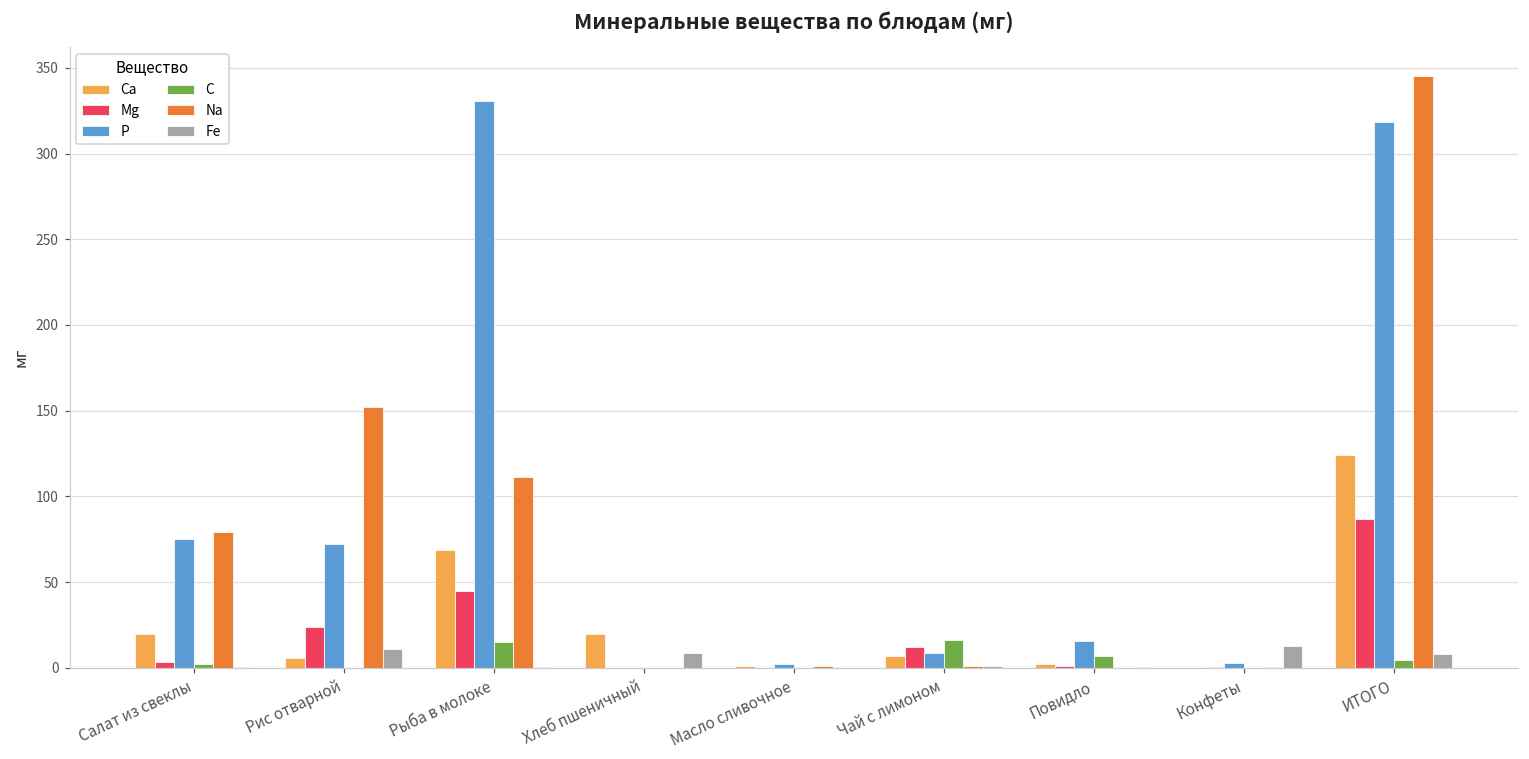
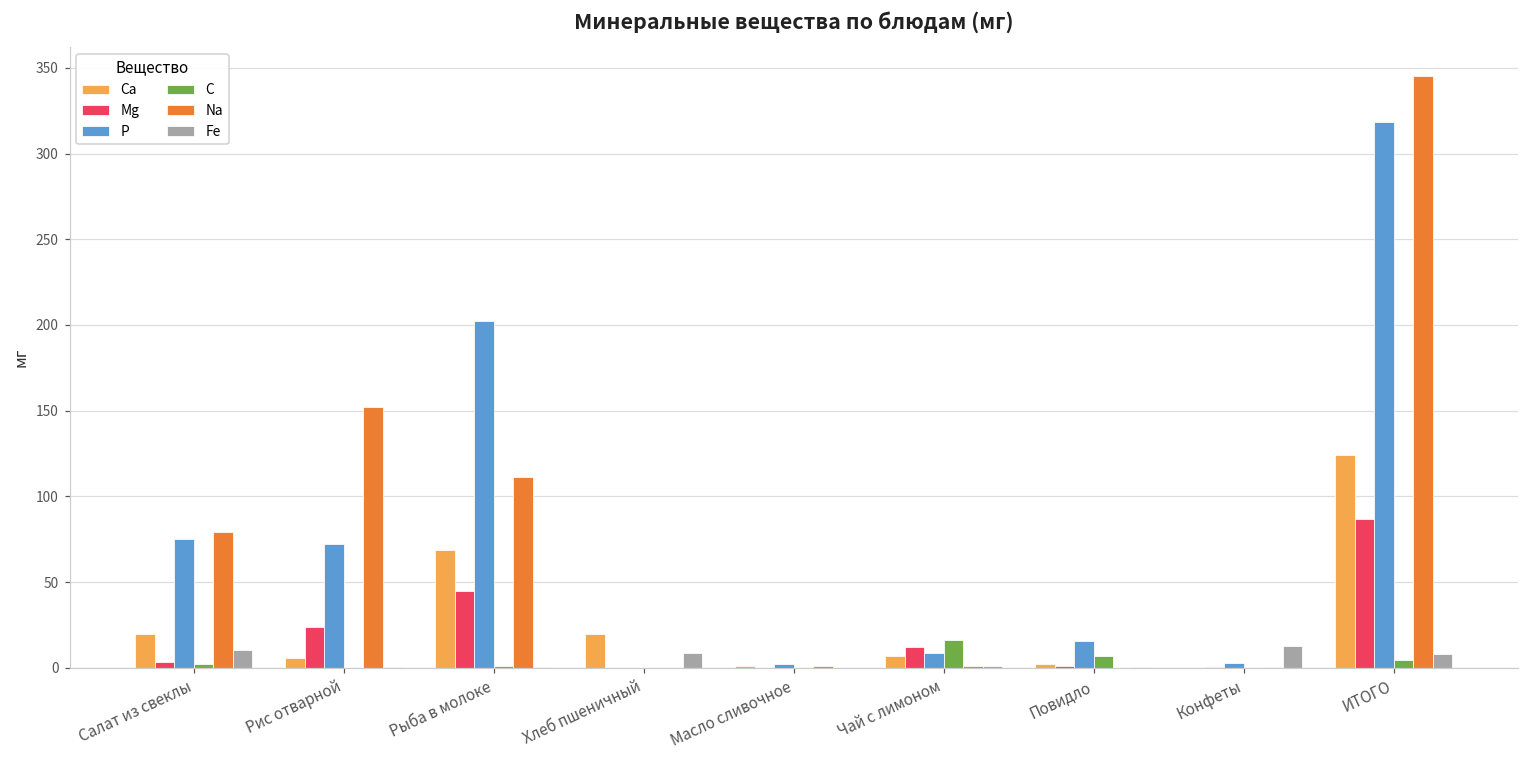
Fe, Салат из свеклы: 1 -> 10
Fe, Рис отварной: 11 -> 1
P, Рыба в молоке: 331 -> 203
С, Рыба в молоке: 15 -> 1
